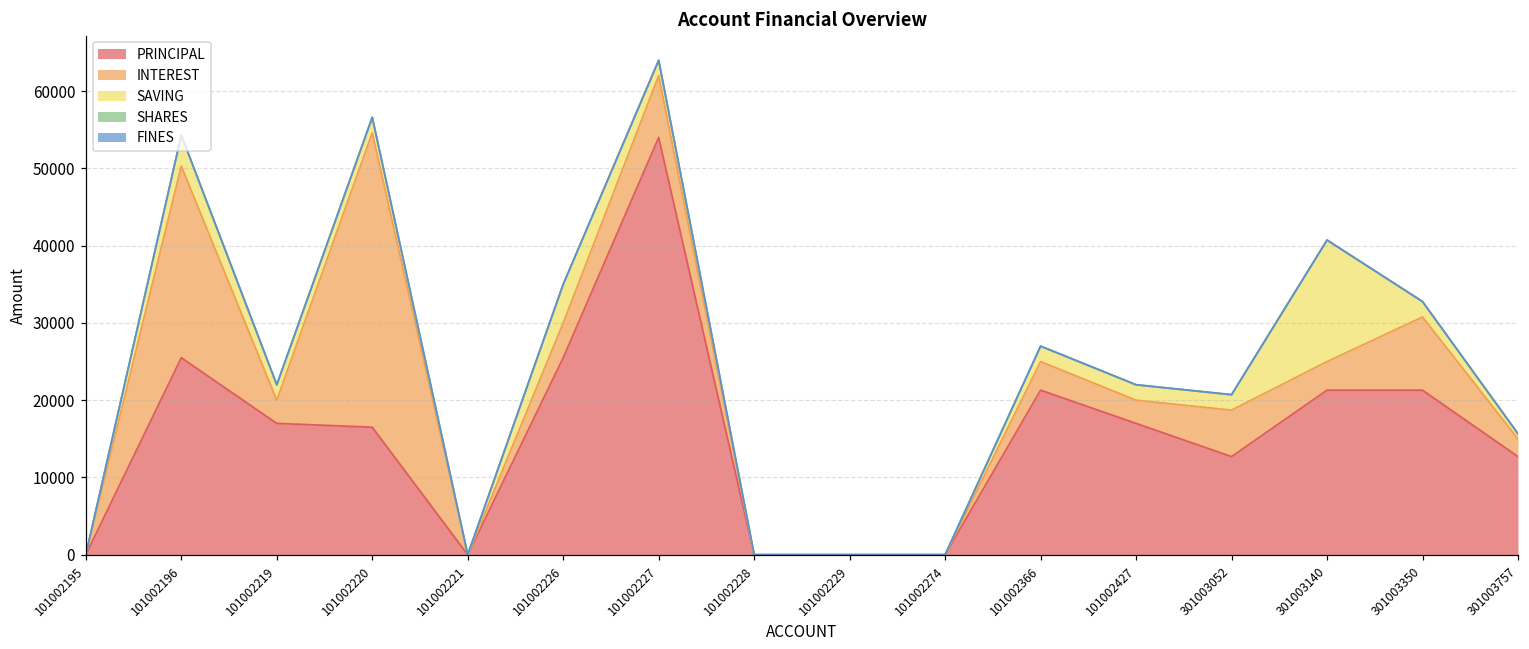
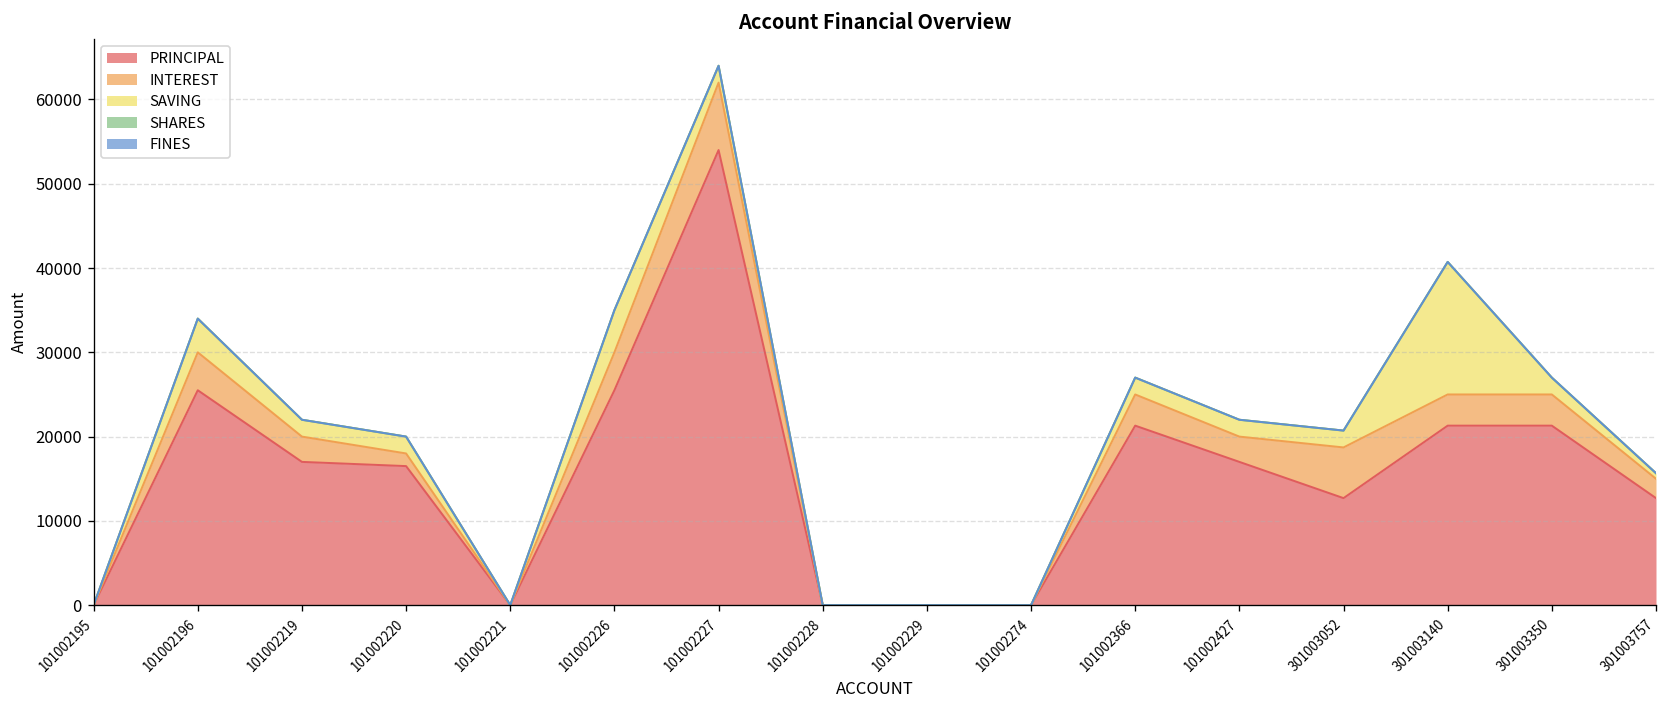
INTEREST, 101002196: 25000 -> 5000
INTEREST, 101002220: 38000 -> 2000
INTEREST, 301003350: 9000 -> 4000
